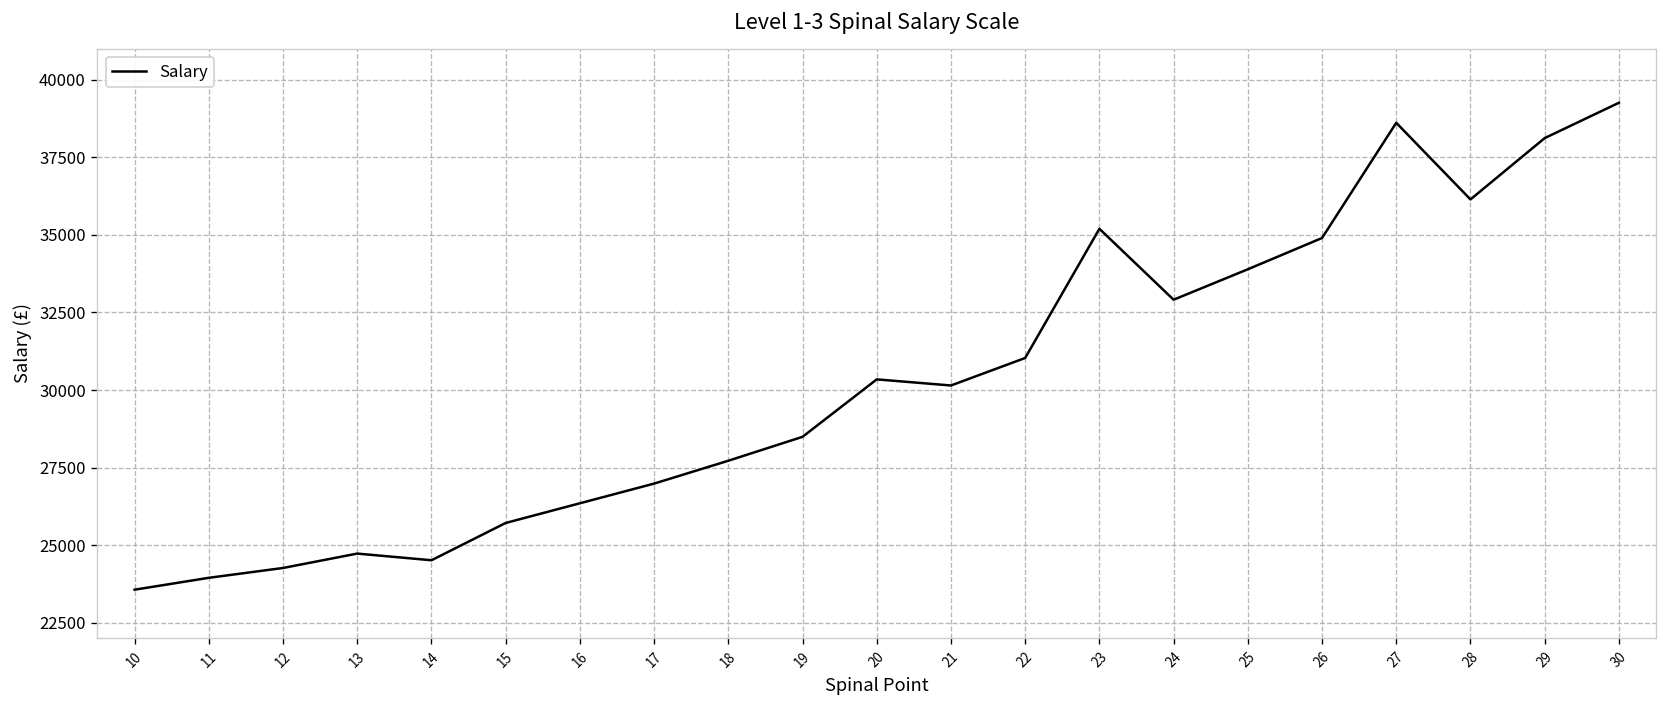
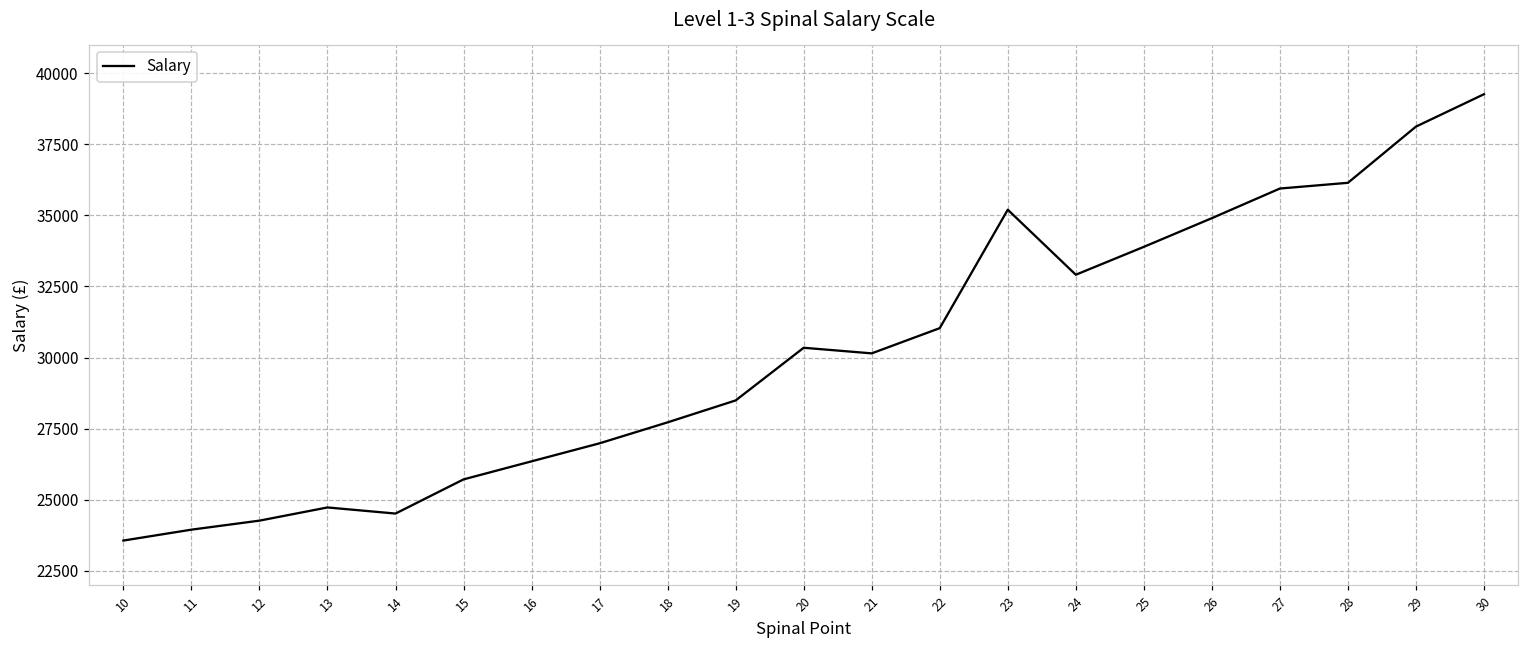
27: 38600 -> 35900
